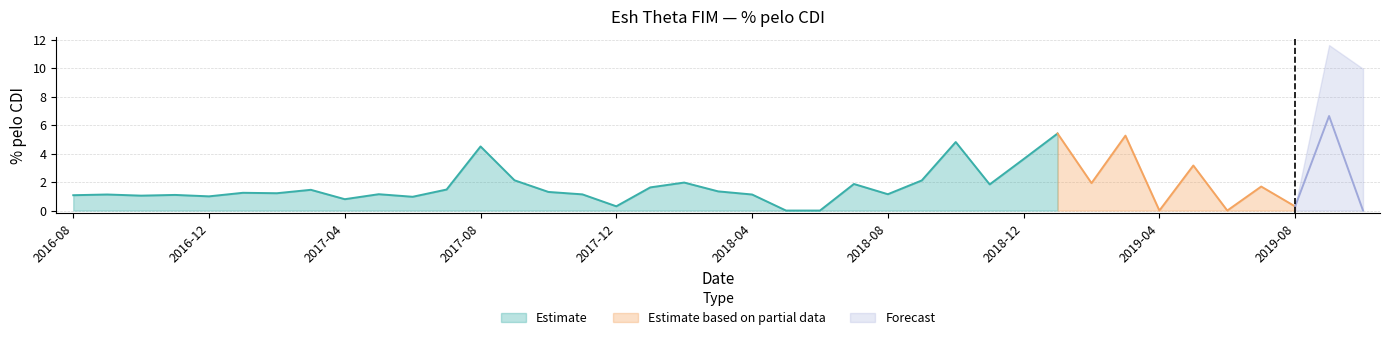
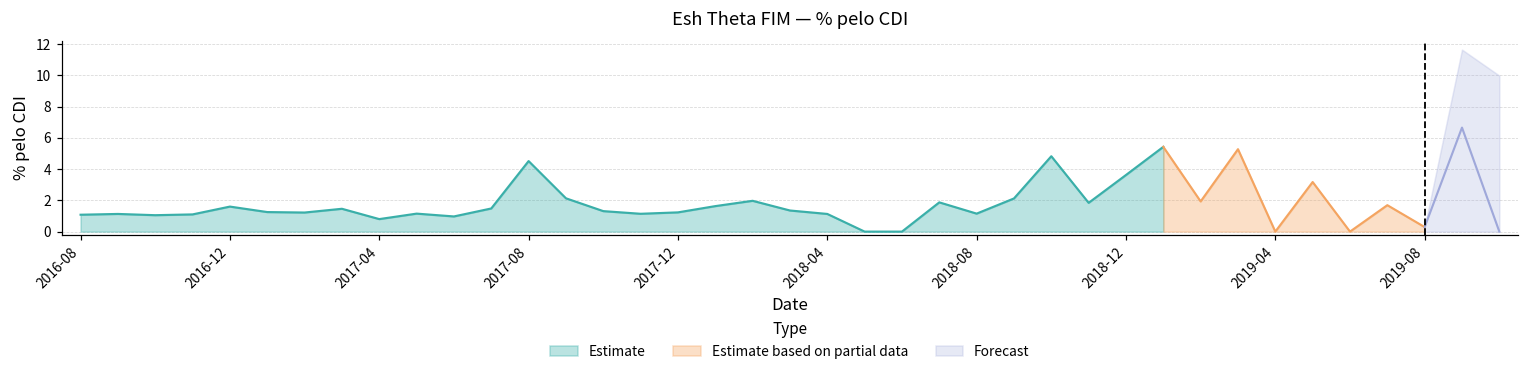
Estimate, 2016-12: 1.0 -> 1.6
Estimate, 2017-12: 0.3 -> 1.2
